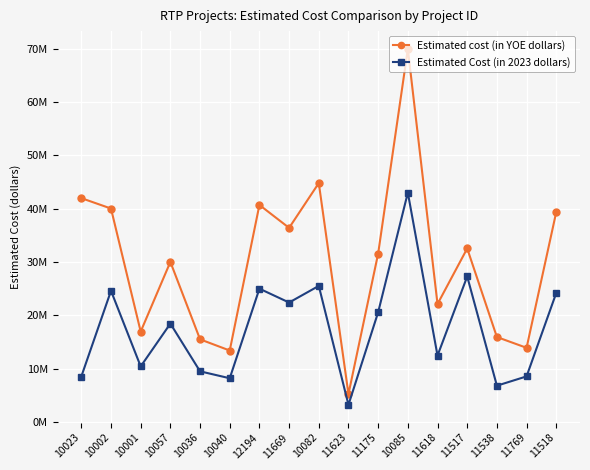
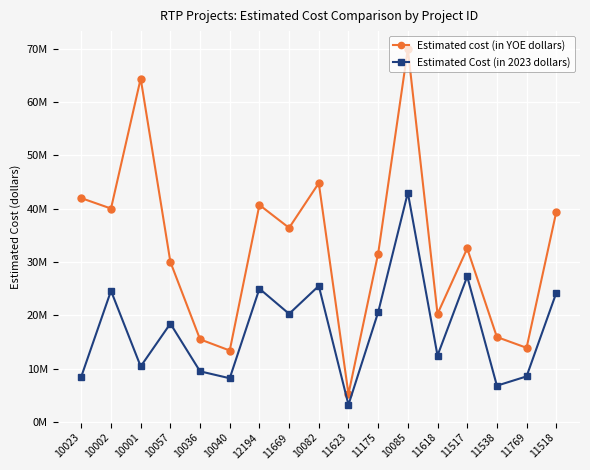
Estimated cost (in YOE dollars), 10001: 17000000 -> 64000000
Estimated Cost (in 2023 dollars), 11669: 22000000 -> 20000000
Estimated cost (in YOE dollars), 11618: 22000000 -> 20000000
